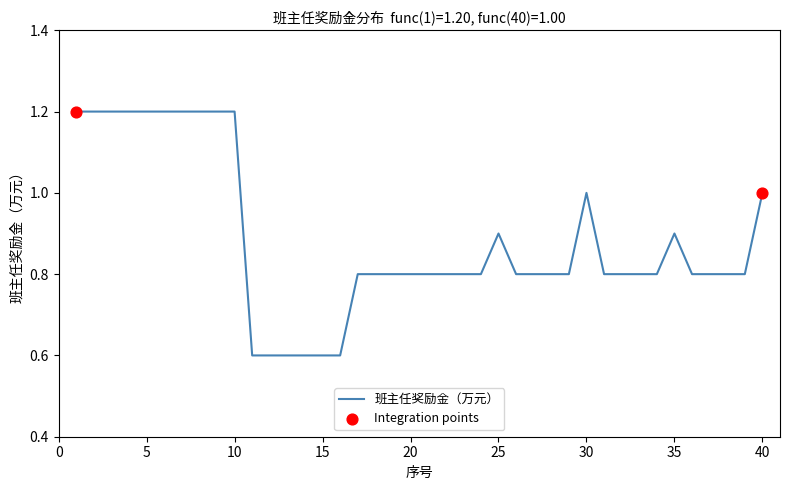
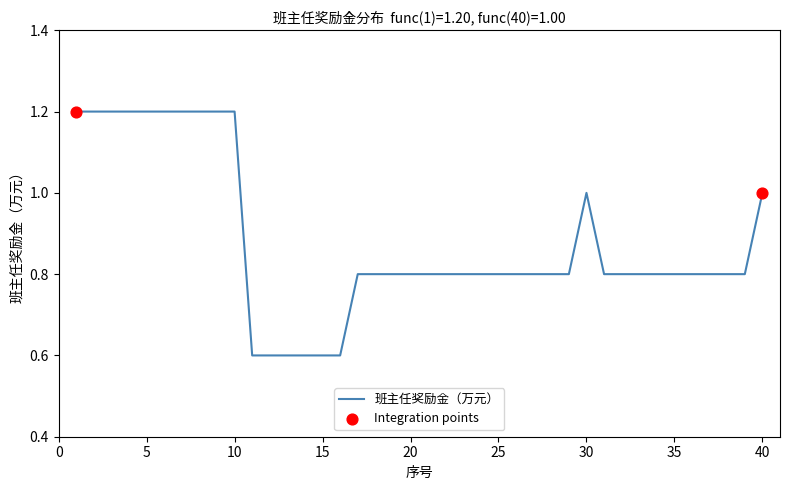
班主任奖励金（万元）, 25: 0.9 -> 0.8
班主任奖励金（万元）, 35: 0.9 -> 0.8
